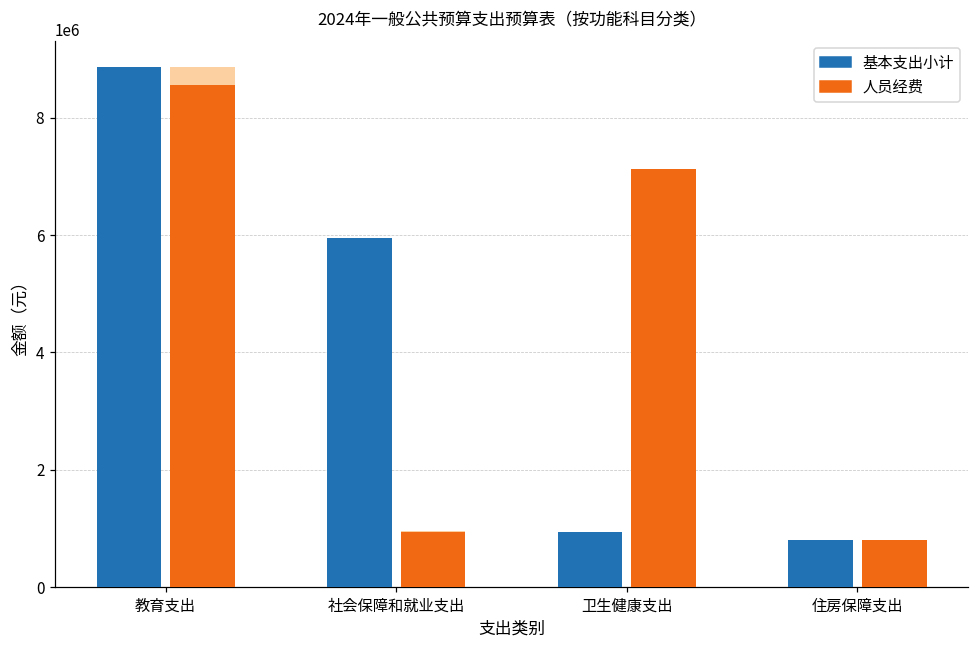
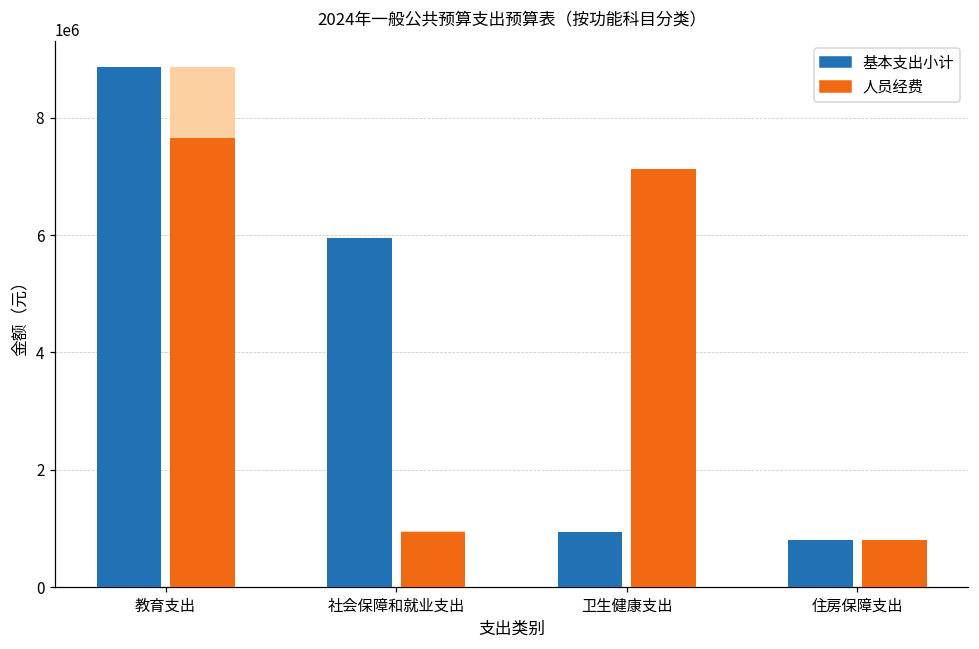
人员经费, 教育支出: 8600000 -> 7700000
